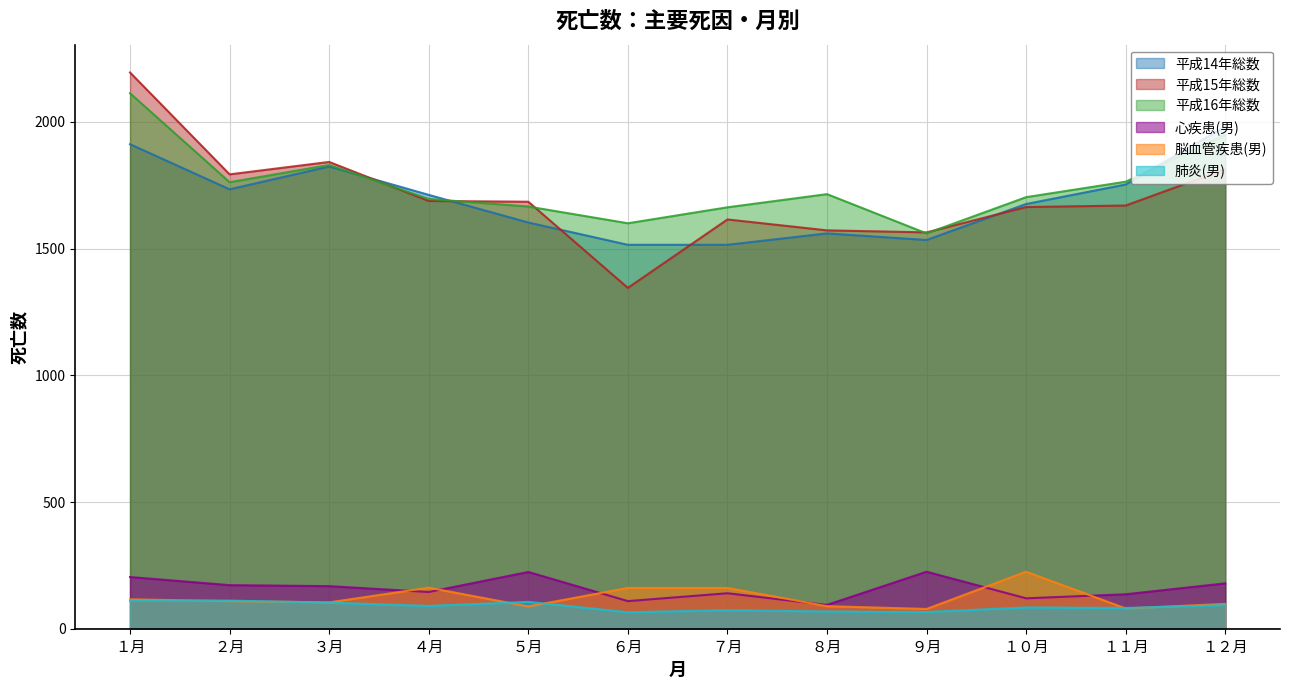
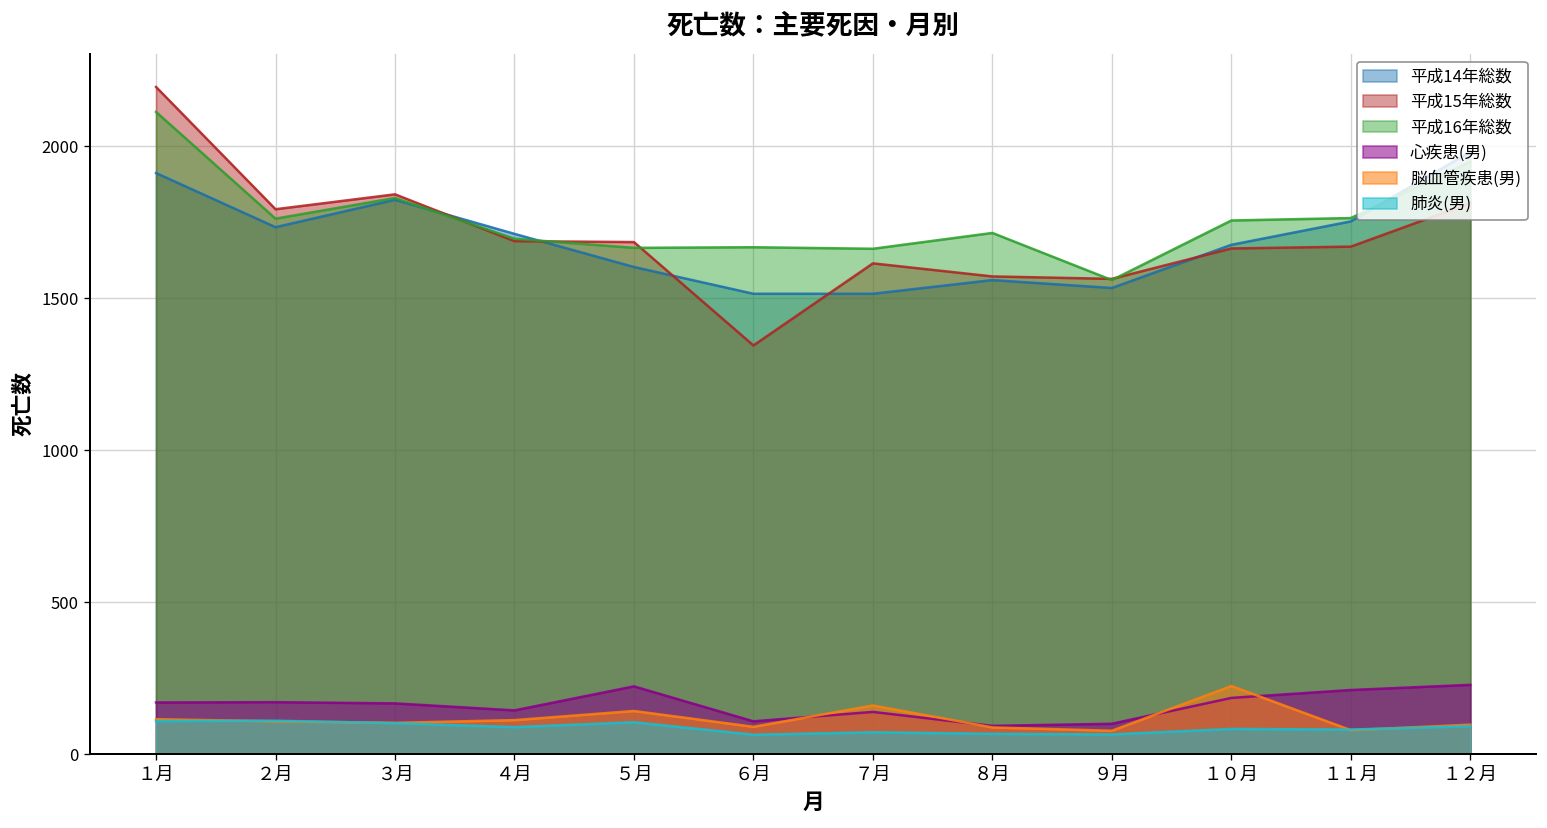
心疾患(男), １月: 200 -> 170
脳血管疾患(男), ４月: 160 -> 110
脳血管疾患(男), ５月: 90 -> 140
平成16年総数, ６月: 1600 -> 1670
脳血管疾患(男), ６月: 160 -> 90
心疾患(男), ９月: 230 -> 100
平成16年総数, １０月: 1700 -> 1760
心疾患(男), １０月: 120 -> 190
心疾患(男), １１月: 140 -> 210
心疾患(男), １２月: 180 -> 230
